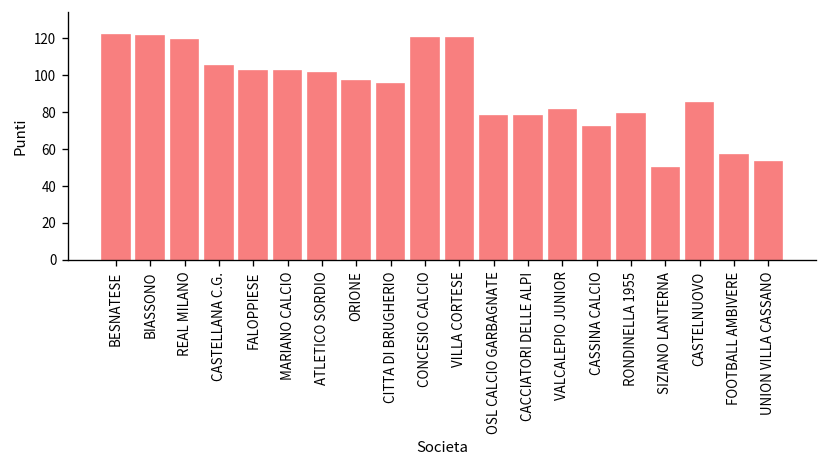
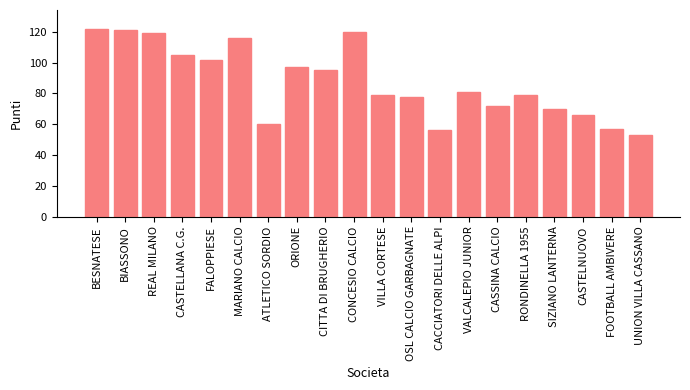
MARIANO CALCIO: 102 -> 116
ATLETICO SORDIO: 101 -> 60
VILLA CORTESE: 120 -> 79
CACCIATORI DELLE ALPI: 78 -> 56
SIZIANO LANTERNA: 50 -> 70
CASTELNUOVO: 85 -> 66
